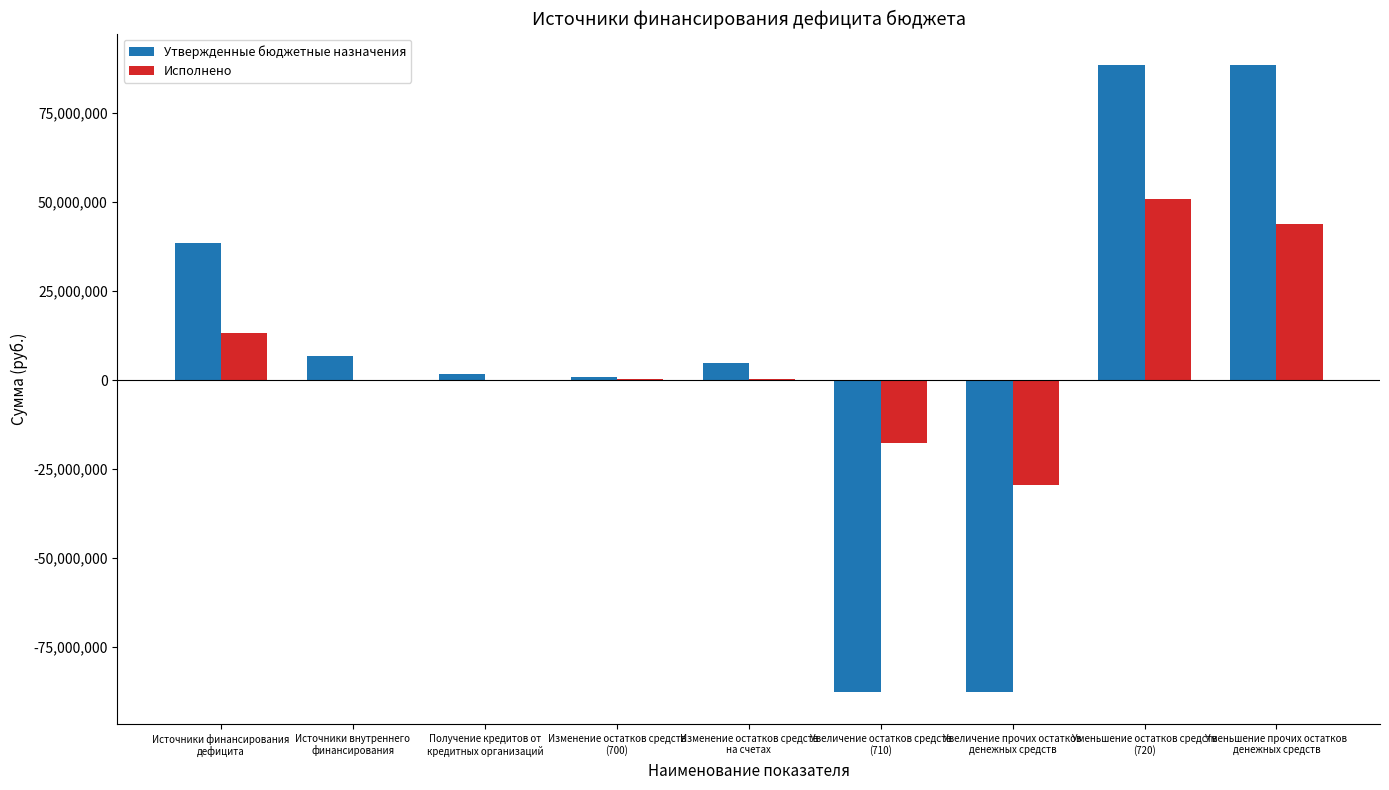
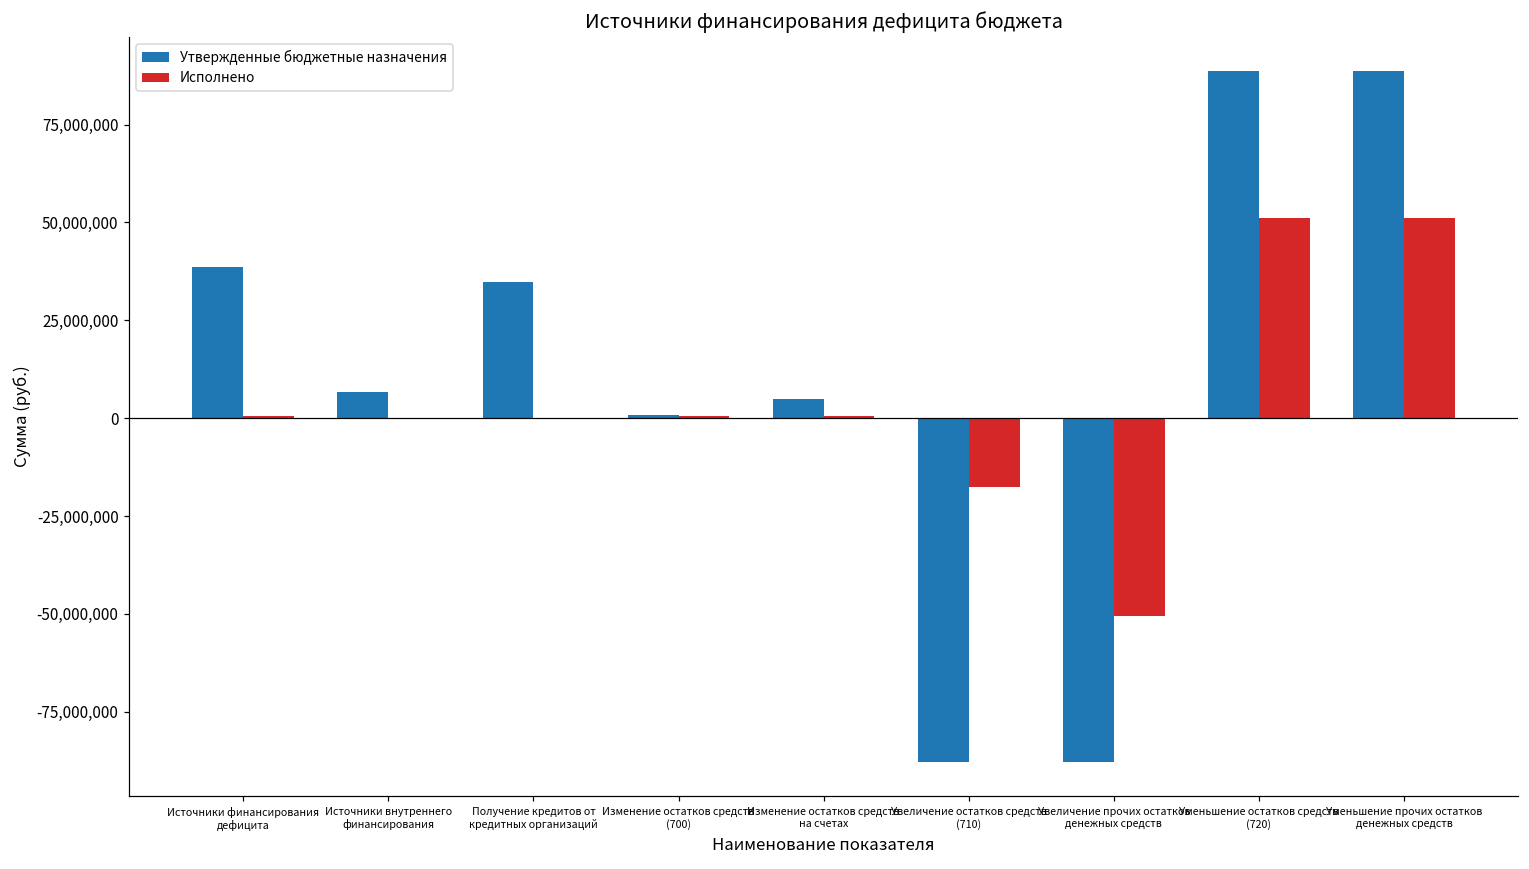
Исполнено, Источники финансирования дефицита: 13,000,000 -> 0
Утвержденные бюджетные назначения, Получение кредитов от кредитных организаций: 2,000,000 -> 35,000,000
Исполнено, Увеличение прочих остатков денежных средств: -29,000,000 -> -51,000,000
Исполнено, Уменьшение прочих остатков денежных средств: 44,000,000 -> 51,000,000
